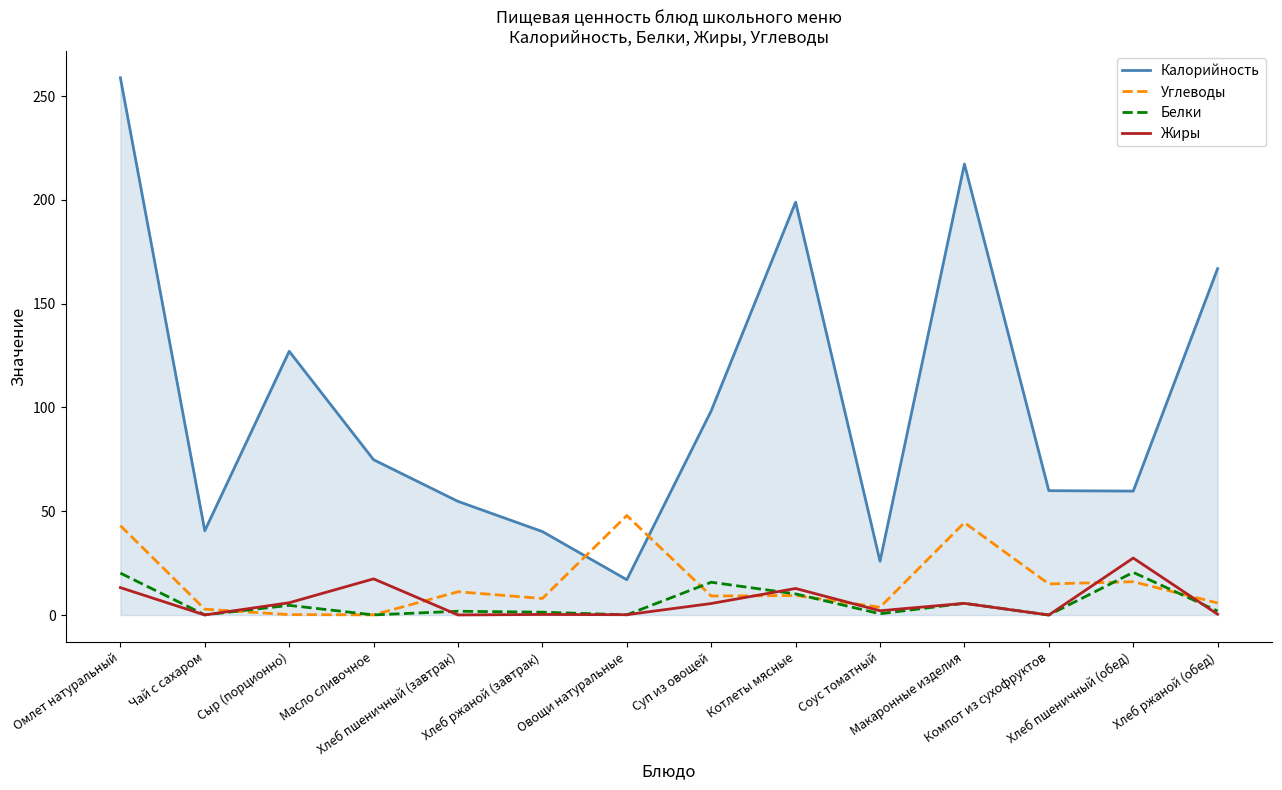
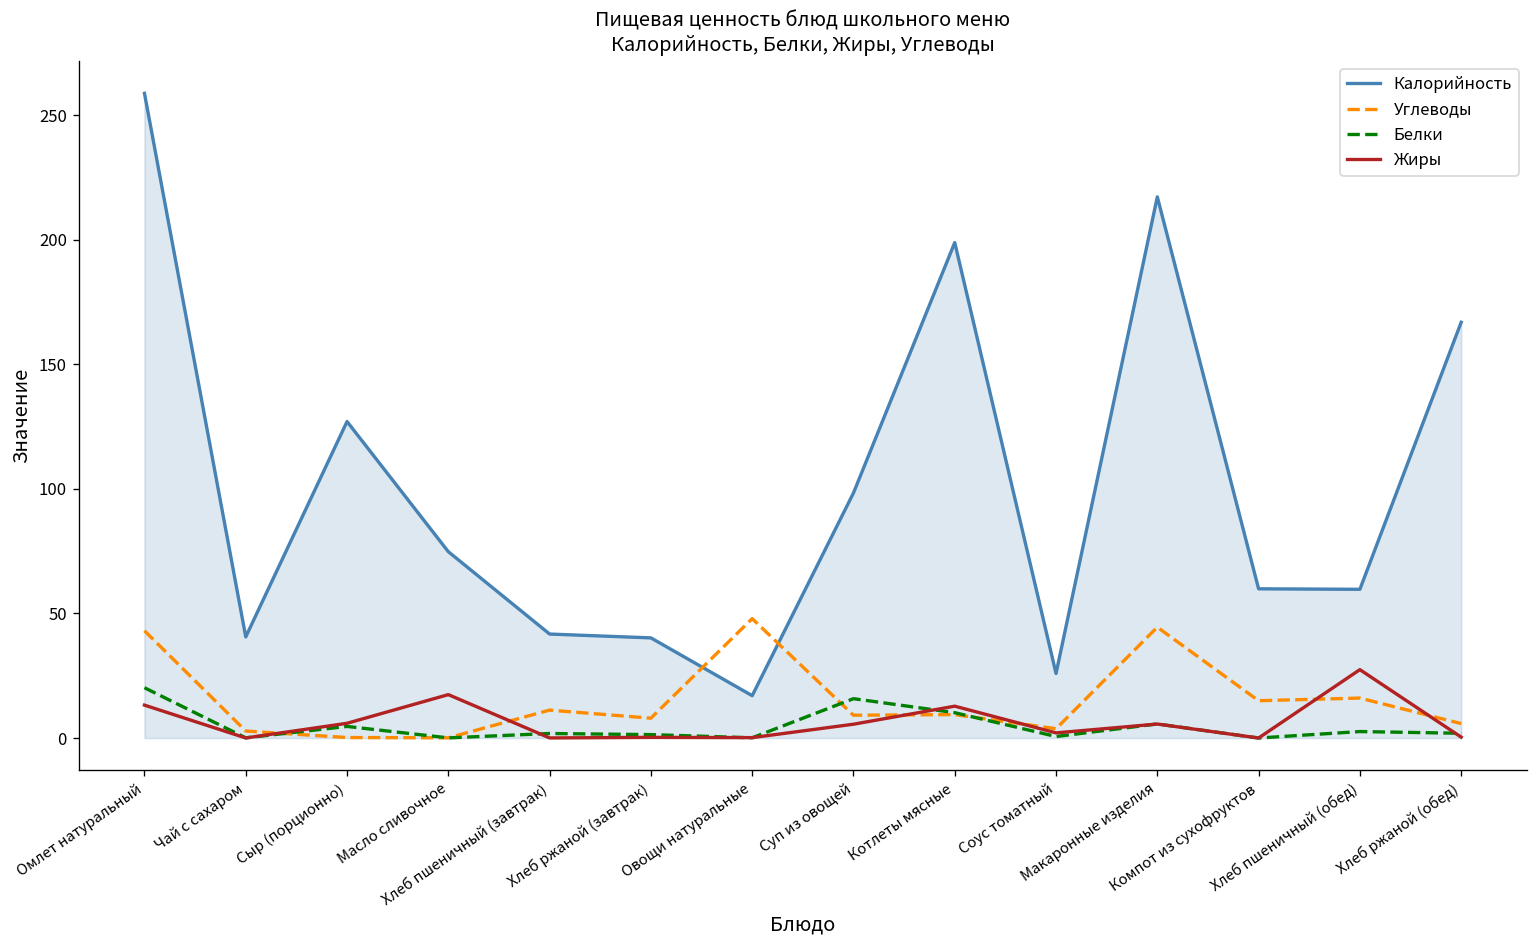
Калорийность, Хлеб пшеничный (завтрак): 55 -> 42
Белки, Хлеб пшеничный (обед): 21 -> 3
